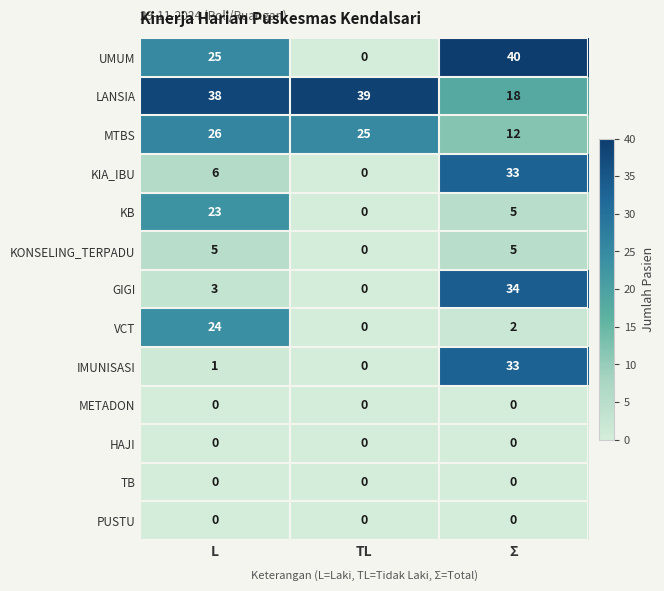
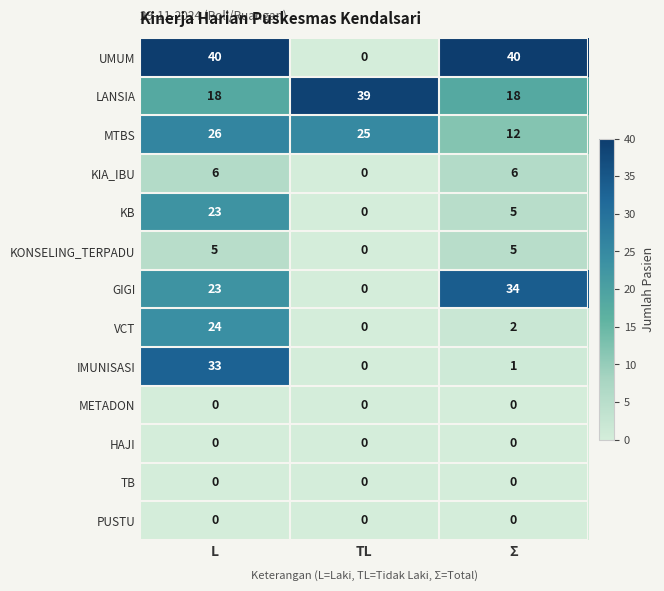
UMUM, L: 25 -> 40
LANSIA, L: 38 -> 18
KIA_IBU, Σ: 33 -> 6
GIGI, L: 3 -> 23
IMUNISASI, L: 1 -> 33
IMUNISASI, Σ: 33 -> 1
